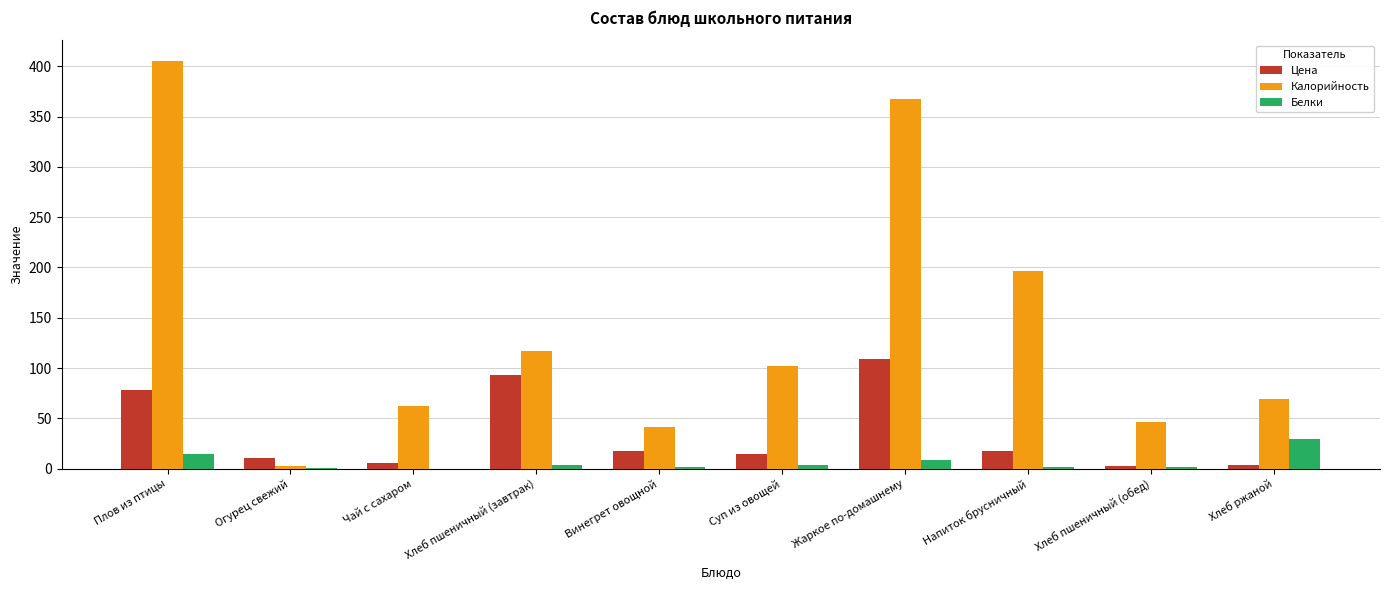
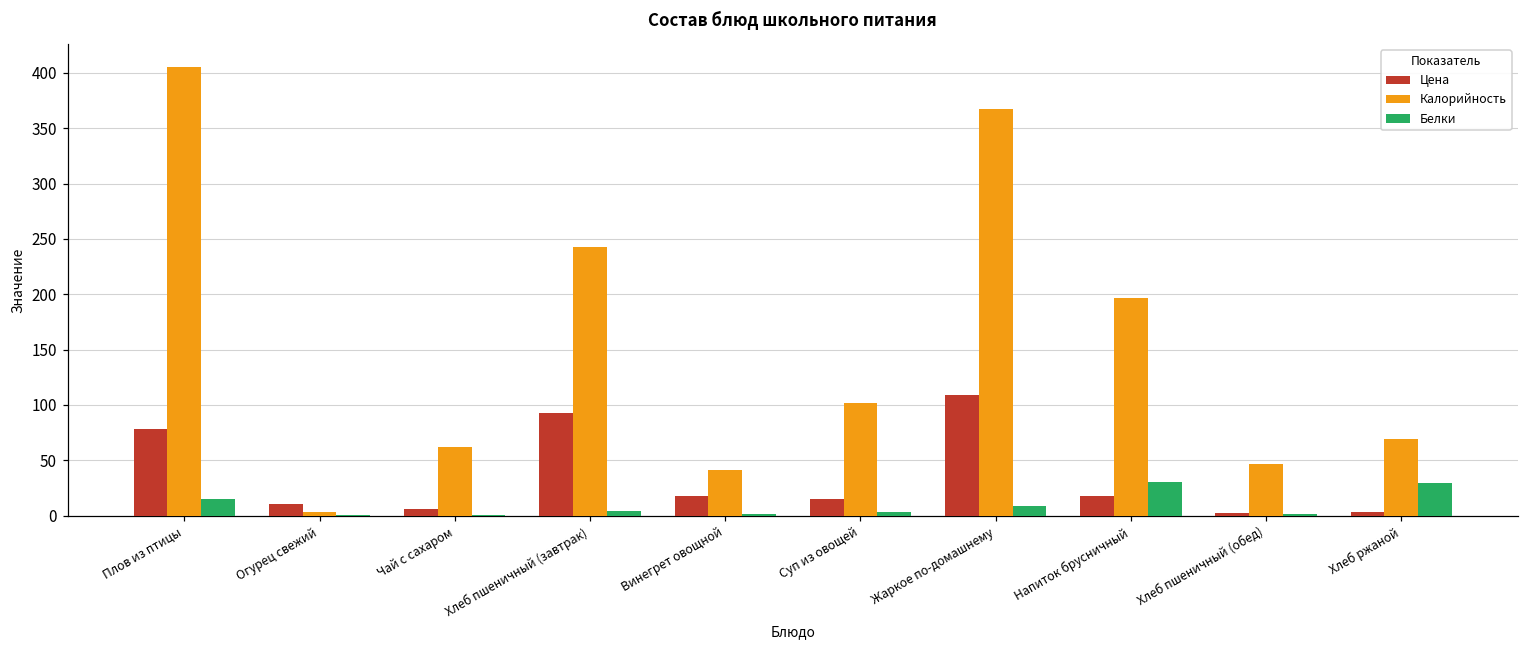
Калорийность, Хлеб пшеничный (завтрак): 117 -> 242
Белки, Напиток брусничный: 1 -> 30
